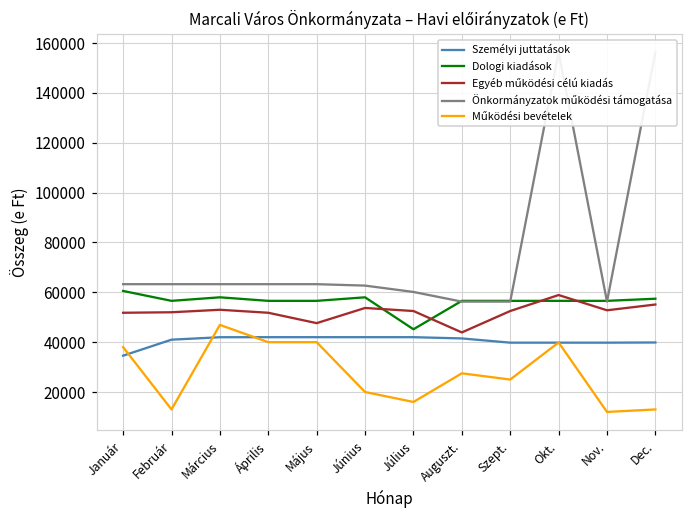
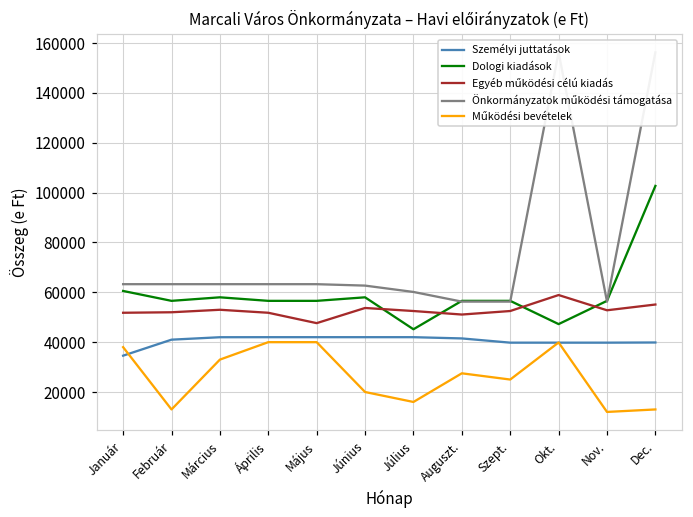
Működési bevételek, Március: 47000 -> 33000
Egyéb működési célú kiadás, Auguszt.: 44000 -> 51000
Dologi kiadások, Okt.: 57000 -> 47000
Dologi kiadások, Dec.: 57000 -> 103000
